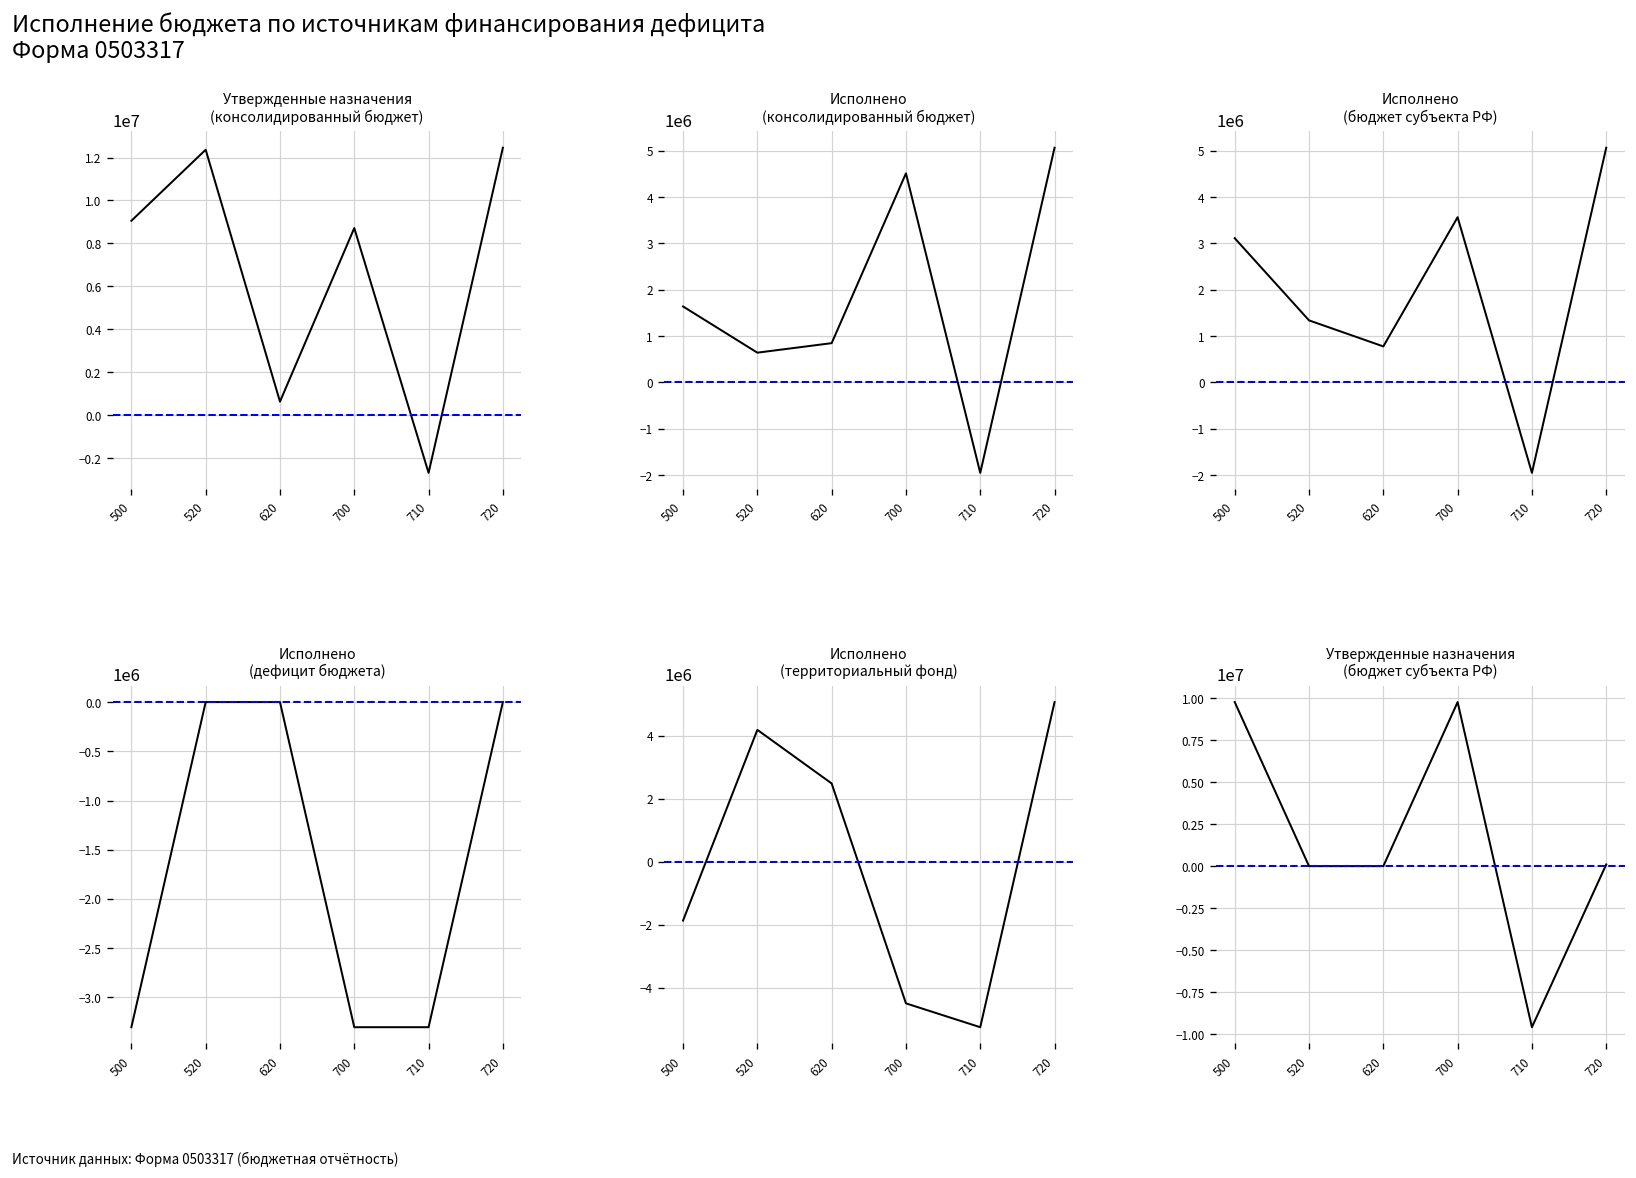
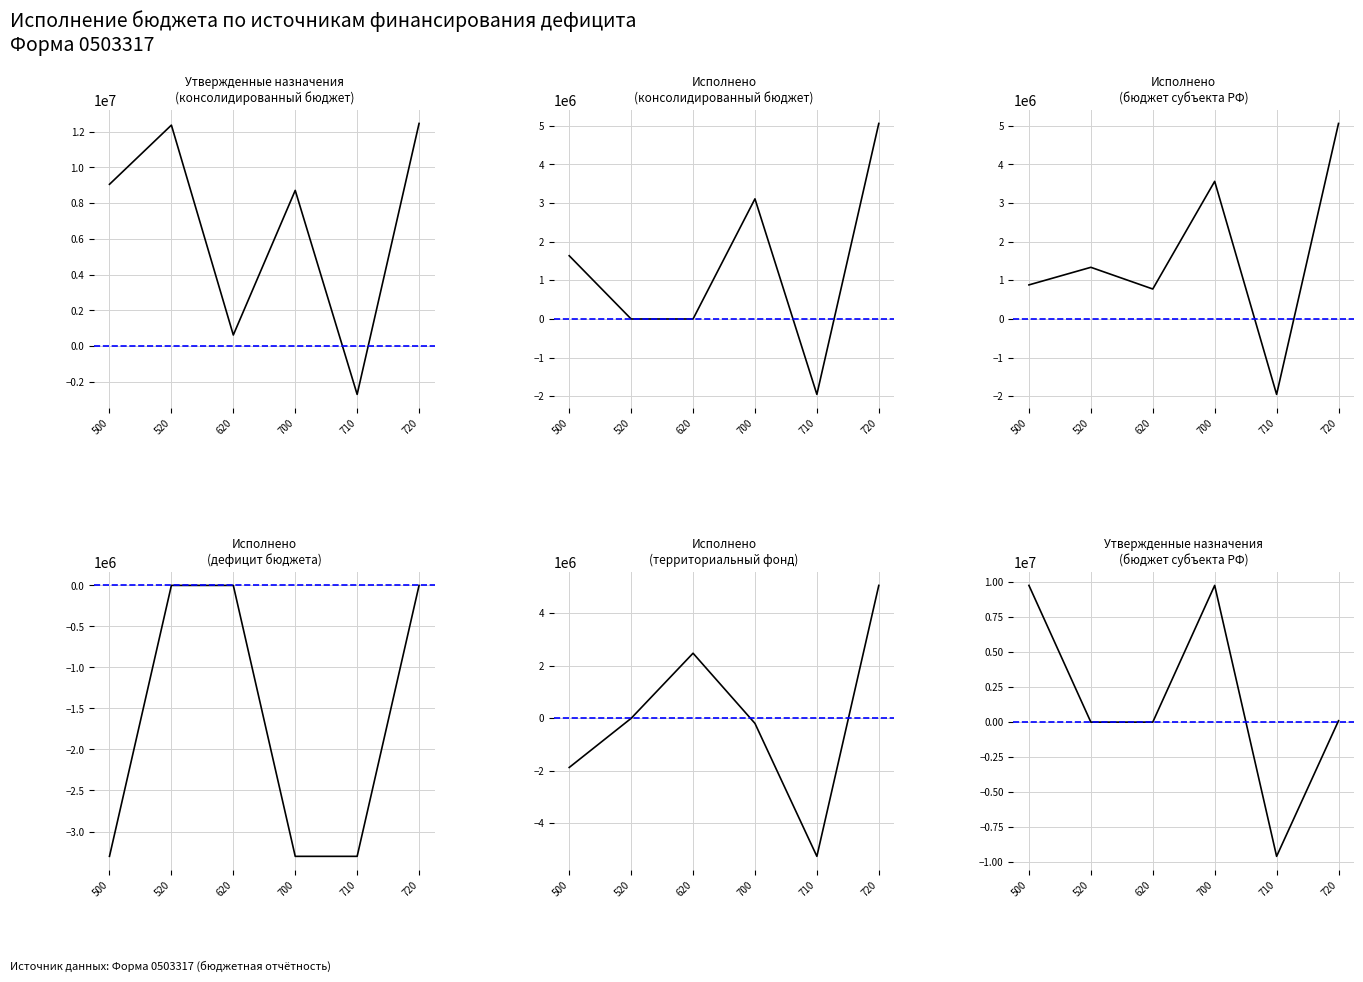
Исполнено (консолидированный бюджет), 520: 600000 -> 0
Исполнено (консолидированный бюджет), 620: 800000 -> 0
Исполнено (консолидированный бюджет), 700: 4500000 -> 3100000
Исполнено (бюджет субъекта РФ), 500: 3100000 -> 900000
Исполнено (территориальный фонд), 520: 4200000 -> 0
Исполнено (территориальный фонд), 700: -4500000 -> -200000
